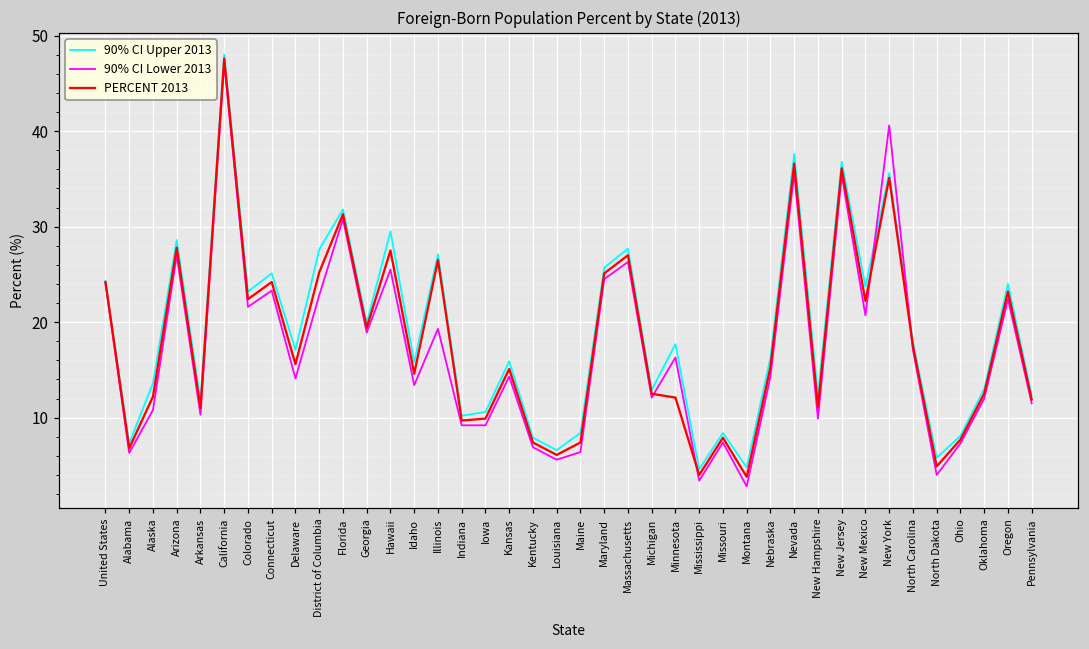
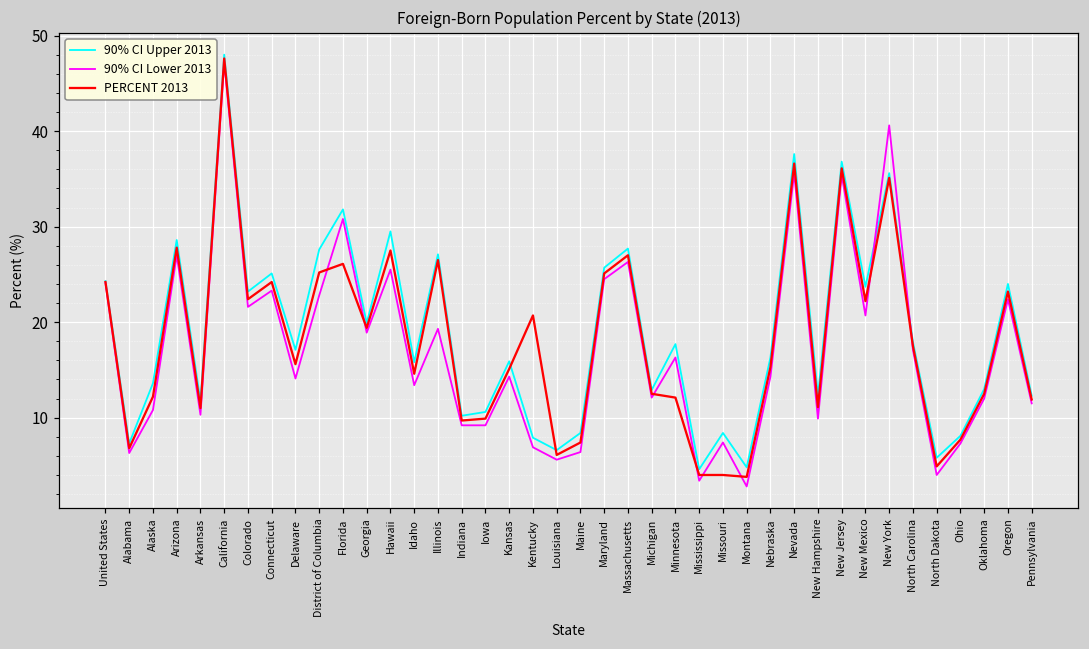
PERCENT 2013, Florida: 31 -> 26
PERCENT 2013, Kentucky: 7 -> 21
PERCENT 2013, Missouri: 8 -> 4
